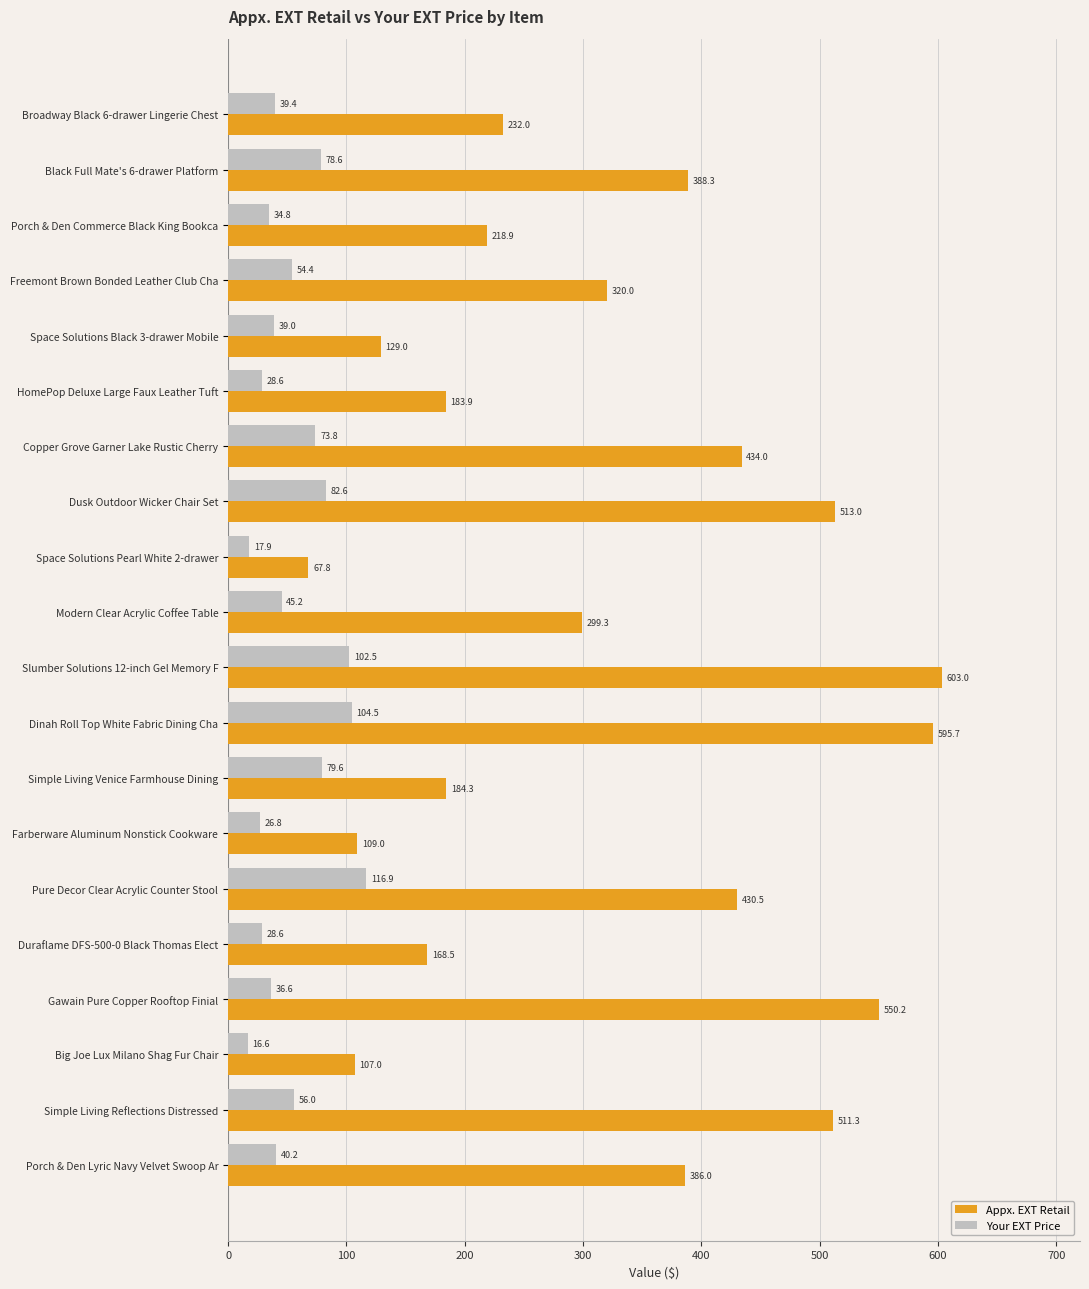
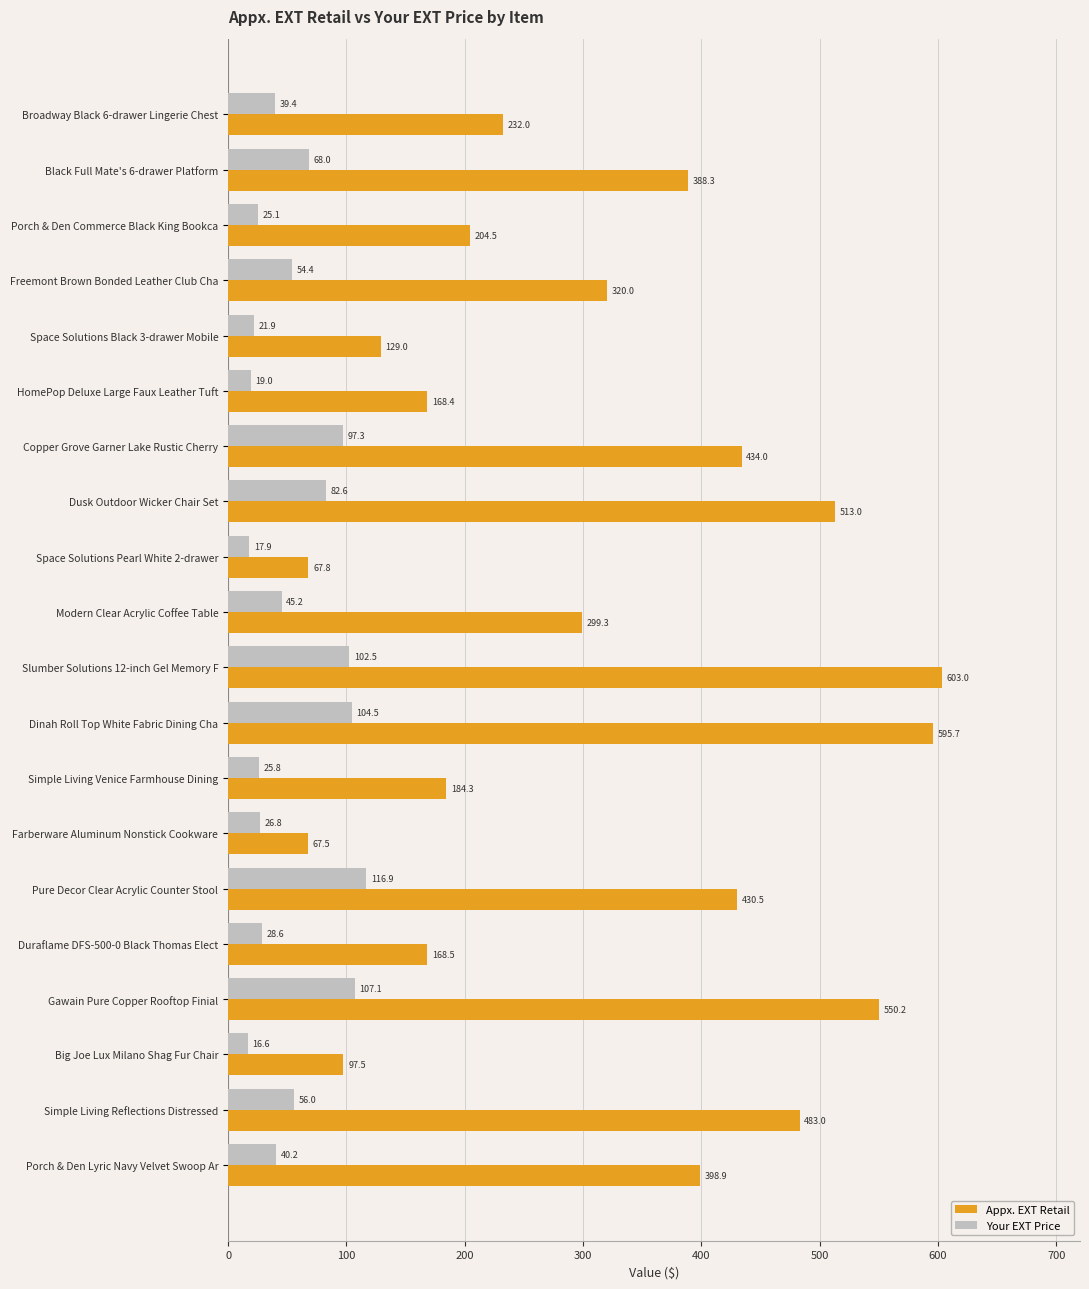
Your EXT Price, Black Full Mate's 6-drawer Platform: 78.6 -> 68.0
Your EXT Price, Porch & Den Commerce Black King Bookca: 34.8 -> 25.1
Appx. EXT Retail, Porch & Den Commerce Black King Bookca: 218.9 -> 204.5
Your EXT Price, Space Solutions Black 3-drawer Mobile: 39.0 -> 21.9
Your EXT Price, HomePop Deluxe Large Faux Leather Tuft: 28.6 -> 19.0
Appx. EXT Retail, HomePop Deluxe Large Faux Leather Tuft: 183.9 -> 168.4
Your EXT Price, Copper Grove Garner Lake Rustic Cherry: 73.8 -> 97.3
Your EXT Price, Simple Living Venice Farmhouse Dining: 79.6 -> 25.8
Appx. EXT Retail, Farberware Aluminum Nonstick Cookware: 109.0 -> 67.5
Your EXT Price, Gawain Pure Copper Rooftop Finial: 36.6 -> 107.1
Appx. EXT Retail, Big Joe Lux Milano Shag Fur Chair: 107.0 -> 97.5
Appx. EXT Retail, Simple Living Reflections Distressed: 511.3 -> 483.0
Appx. EXT Retail, Porch & Den Lyric Navy Velvet Swoop Ar: 386.0 -> 398.9
